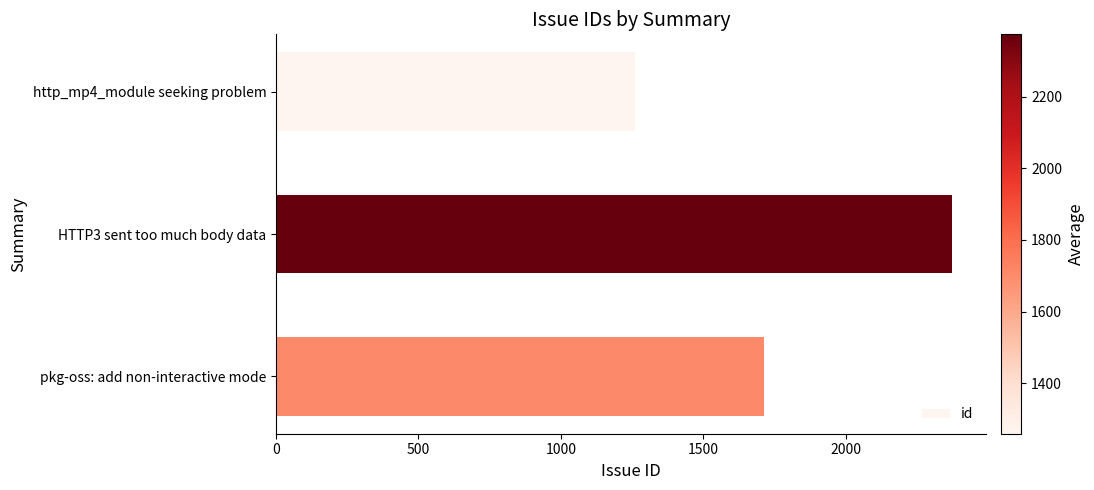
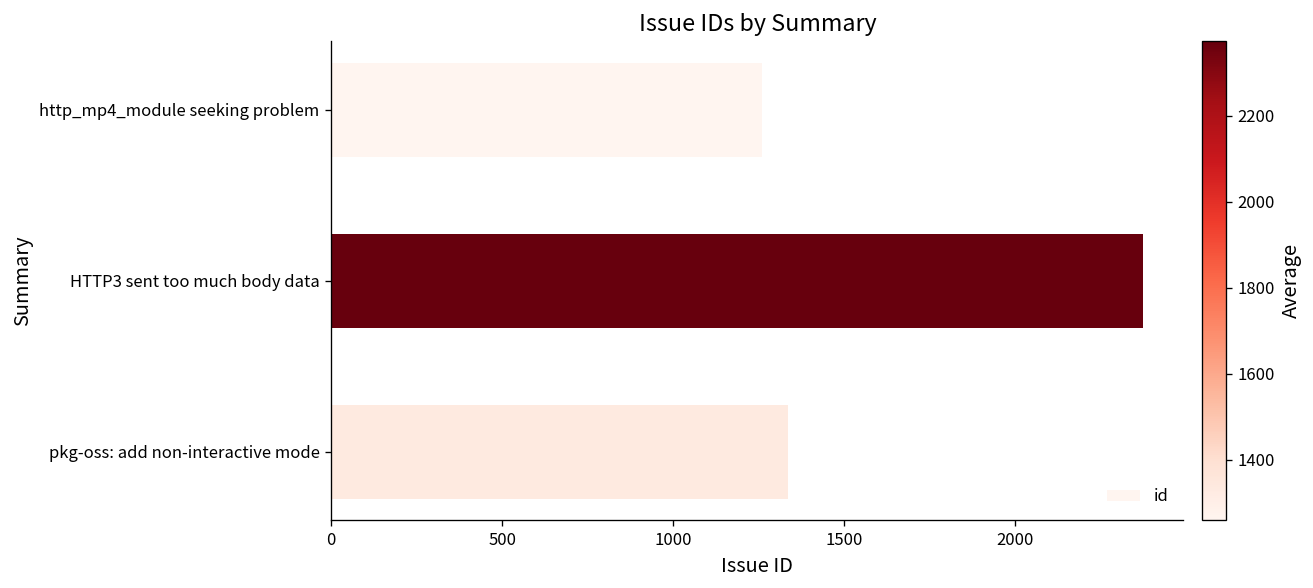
pkg-oss: add non-interactive mode: 1710 -> 1340
